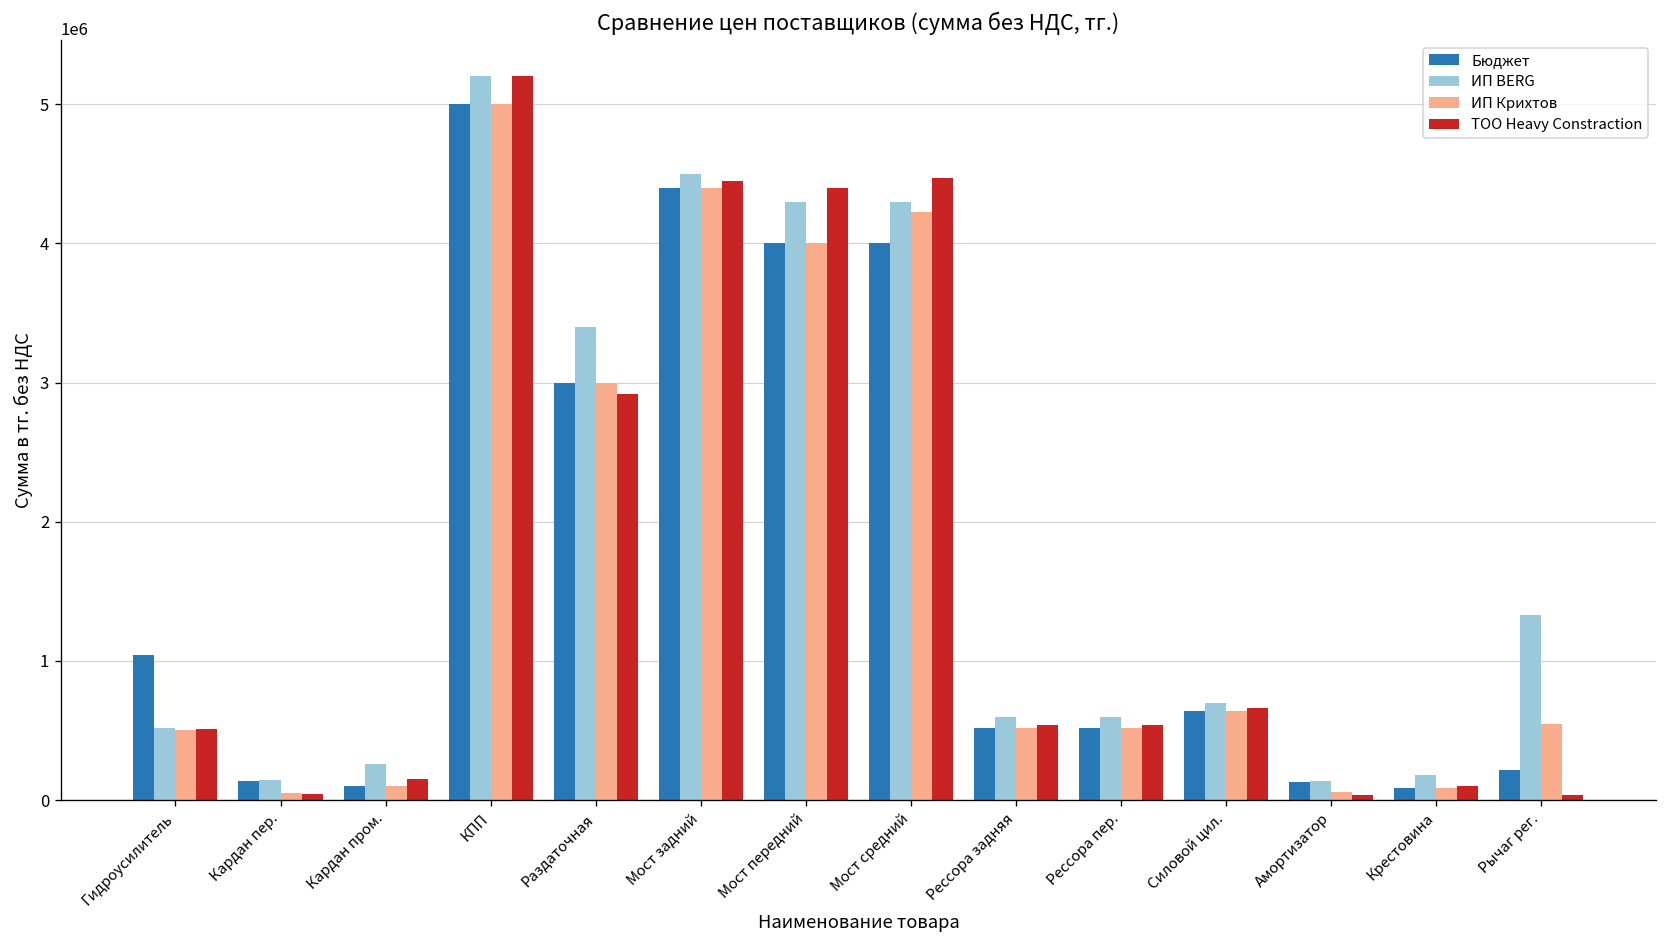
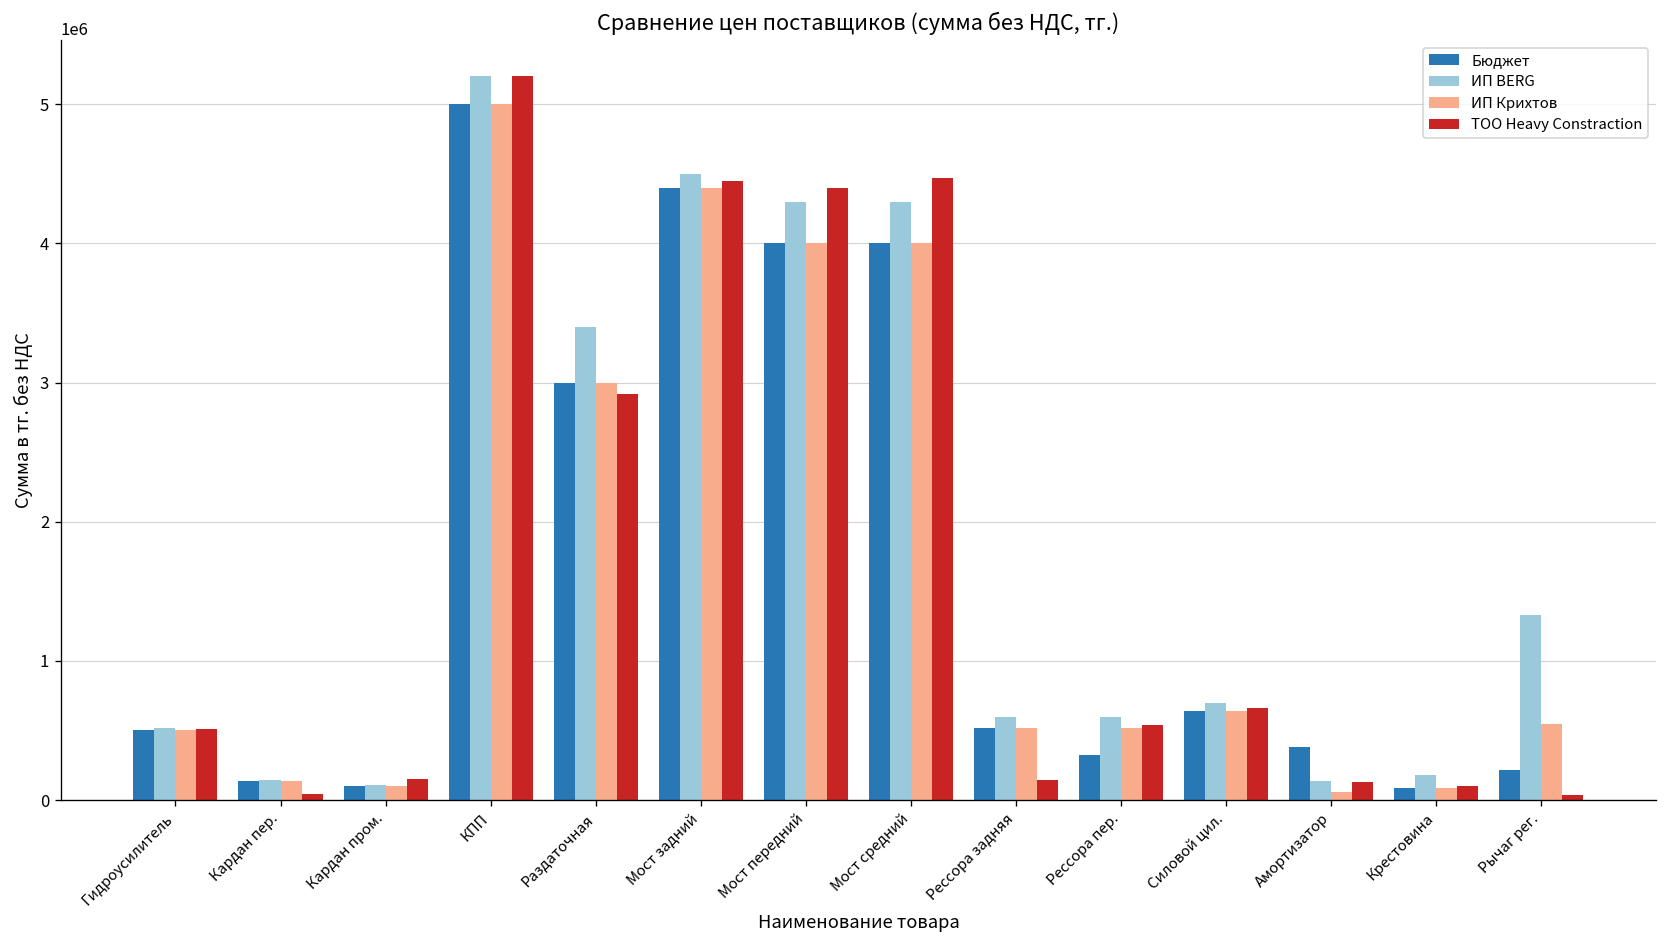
Бюджет, Гидроусилитель: 1050000 -> 500000
ИП Крихтов, Кардан пер.: 50000 -> 140000
ИП BERG, Кардан пром.: 260000 -> 110000
ИП Крихтов, Мост средний: 4230000 -> 4000000
ТОО Heavy Constraction, Рессора задняя: 540000 -> 140000
Бюджет, Рессора пер.: 520000 -> 330000
Бюджет, Амортизатор: 130000 -> 390000
ТОО Heavy Constraction, Амортизатор: 40000 -> 130000
